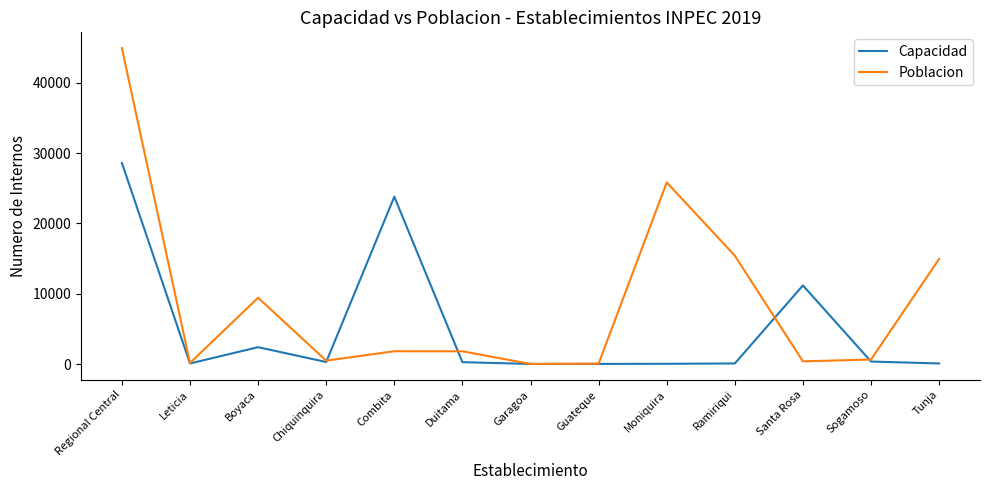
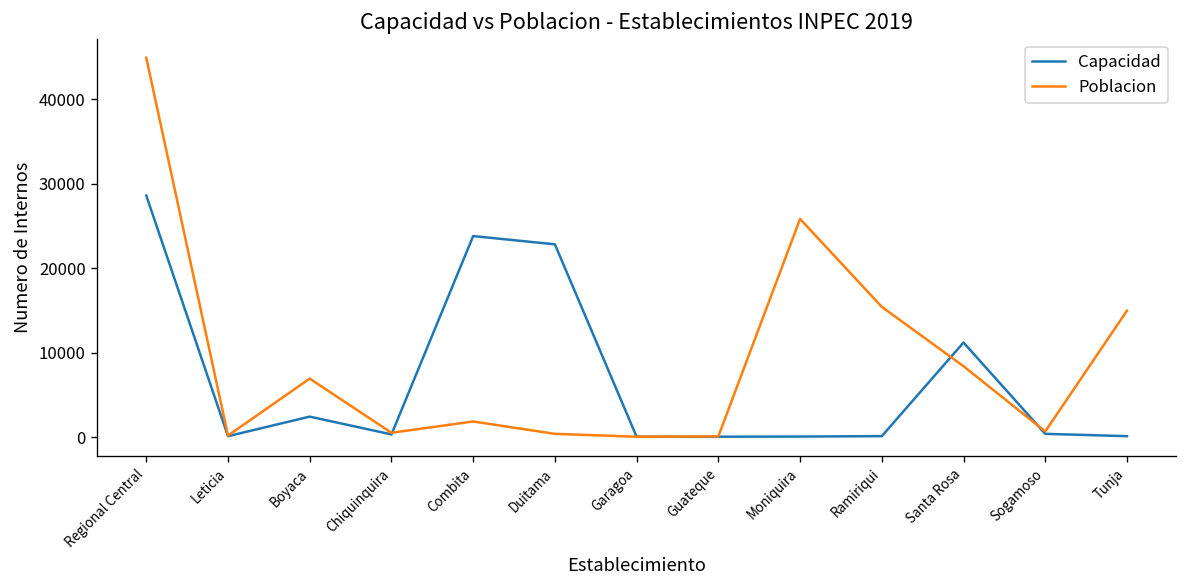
Poblacion, Boyaca: 9000 -> 7000
Capacidad, Duitama: 0 -> 23000
Poblacion, Duitama: 2000 -> 0
Poblacion, Santa Rosa: 0 -> 8000
